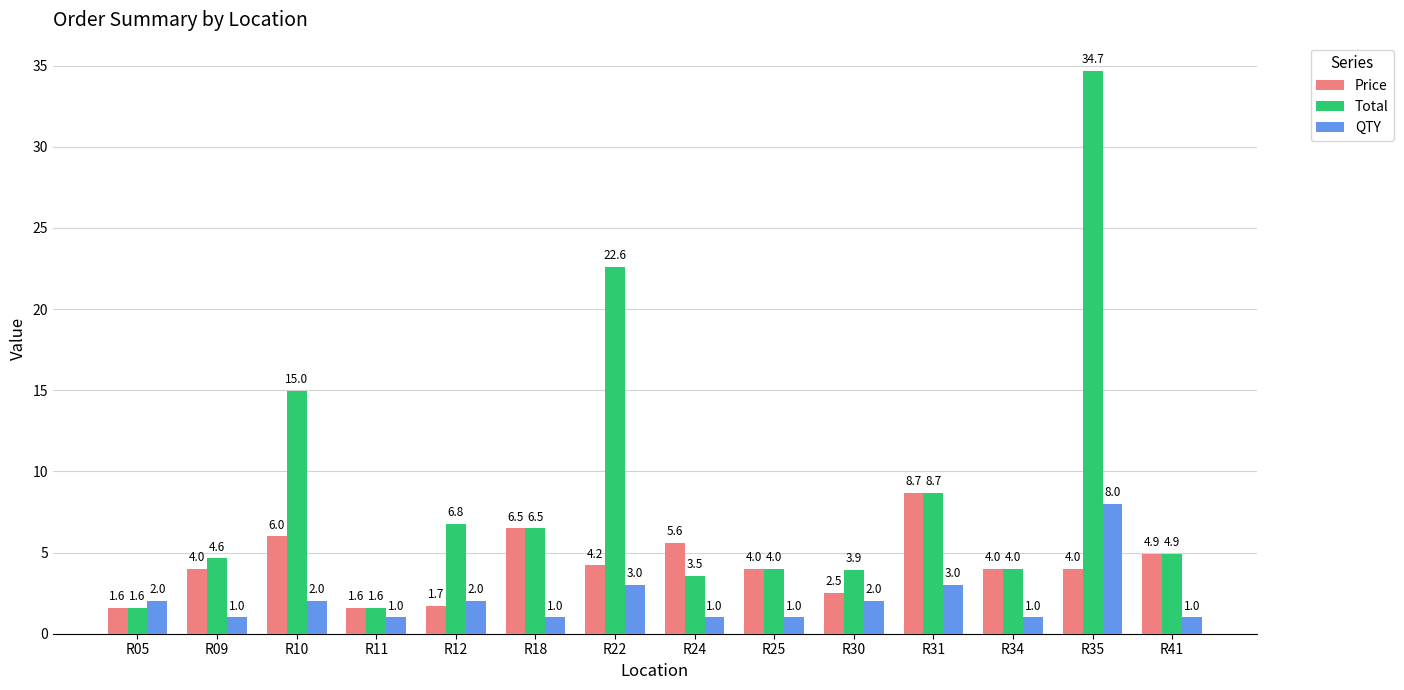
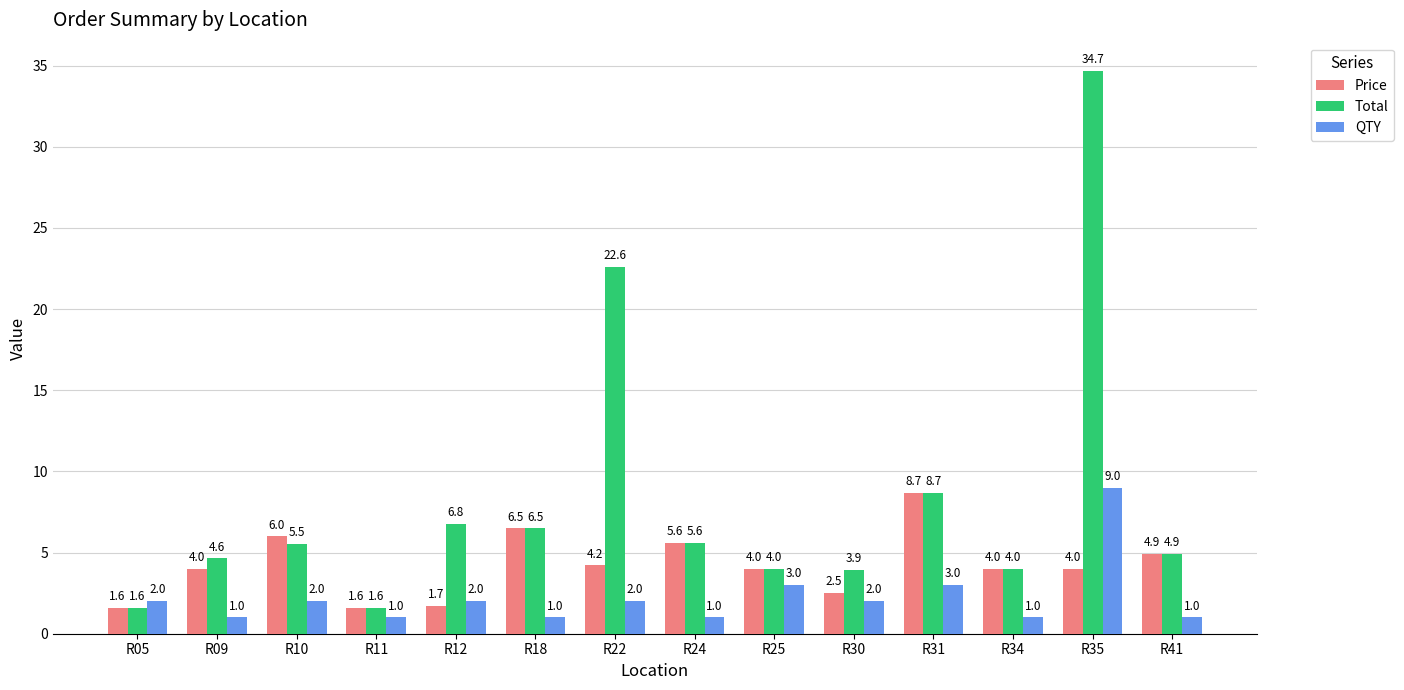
Total, R10: 15.0 -> 5.5
QTY, R22: 3.0 -> 2.0
Total, R24: 3.5 -> 5.6
QTY, R25: 1.0 -> 3.0
QTY, R35: 8.0 -> 9.0
